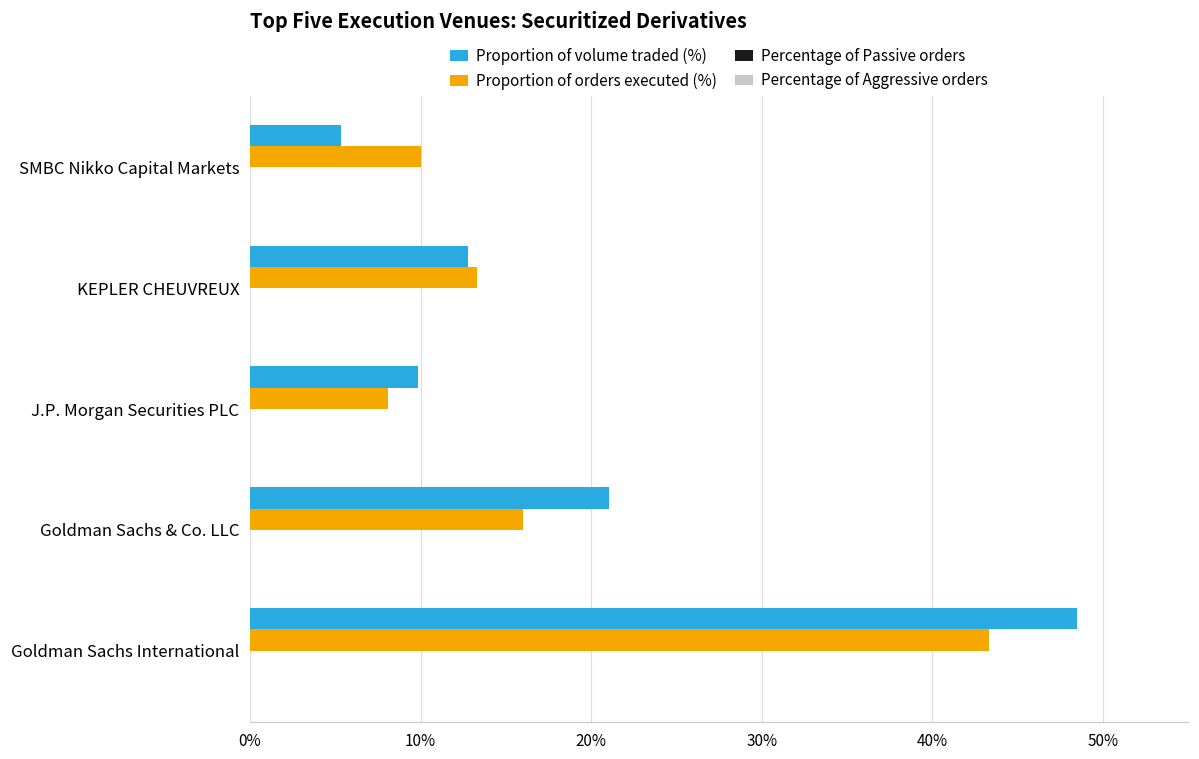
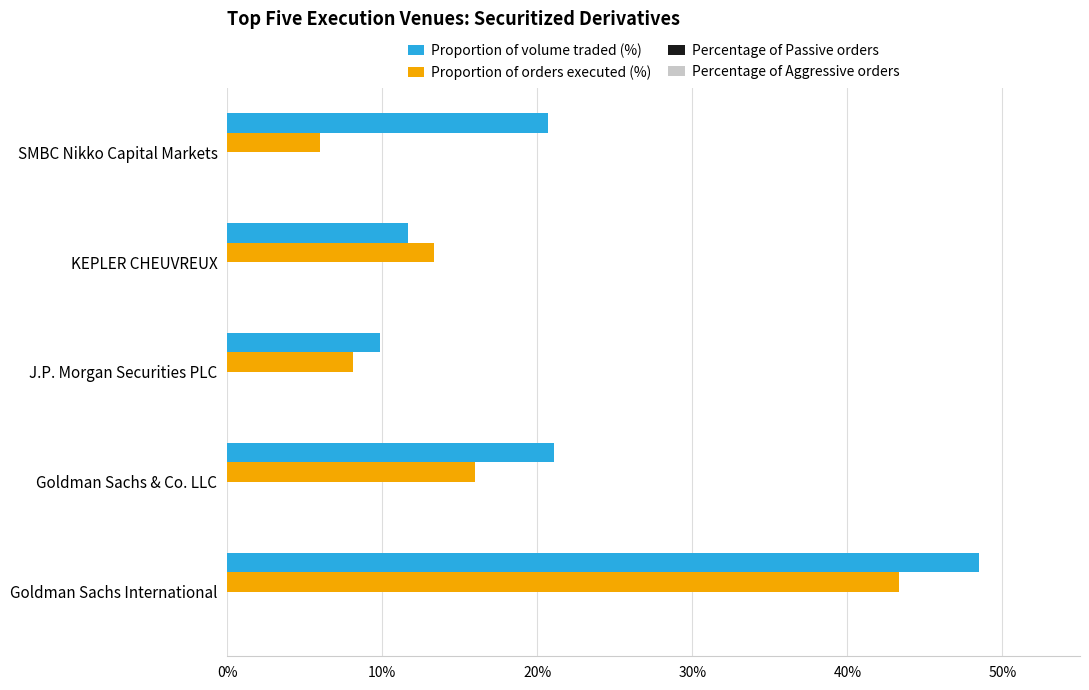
Proportion of volume traded (%), SMBC Nikko Capital Markets: 5.3% -> 20.7%
Proportion of orders executed (%), SMBC Nikko Capital Markets: 10% -> 6%
Proportion of volume traded (%), KEPLER CHEUVREUX: 12.8% -> 11.7%
